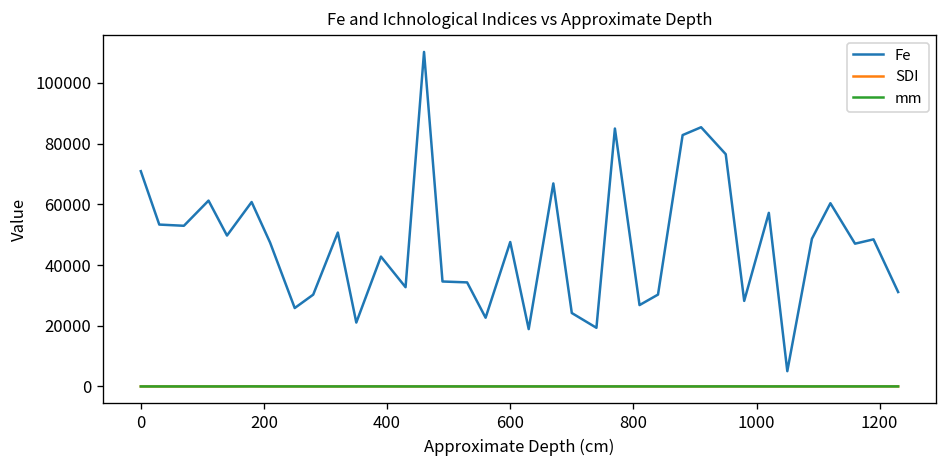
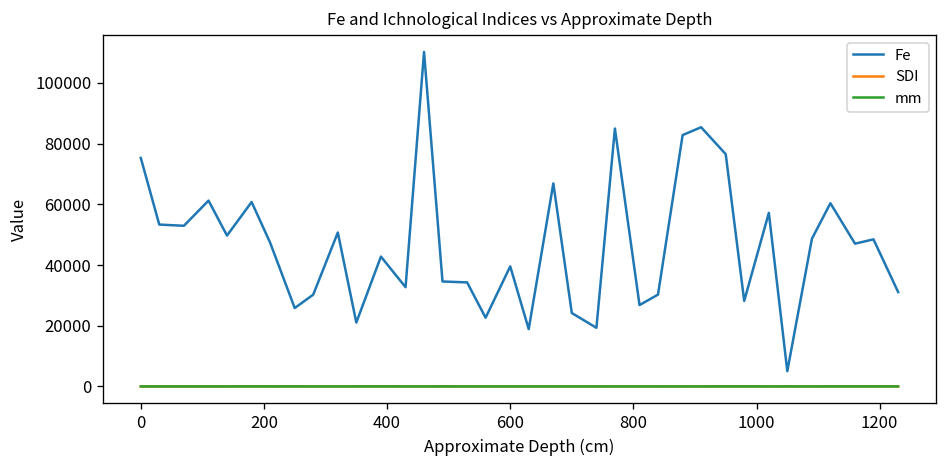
Fe, 0: 71000 -> 75000
Fe, 600: 48000 -> 40000
